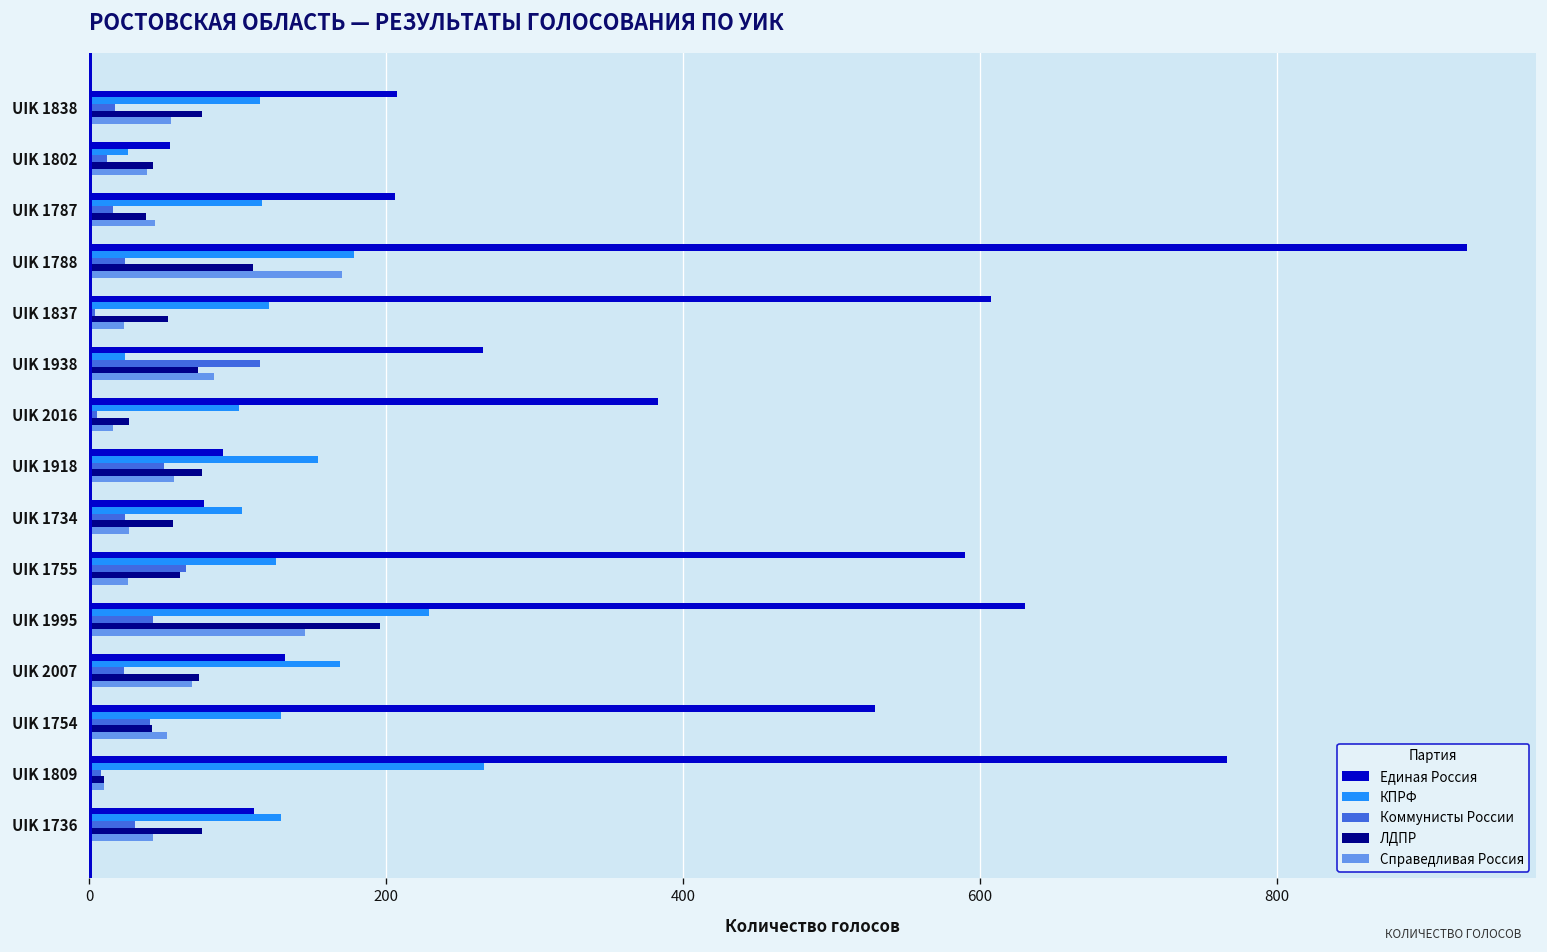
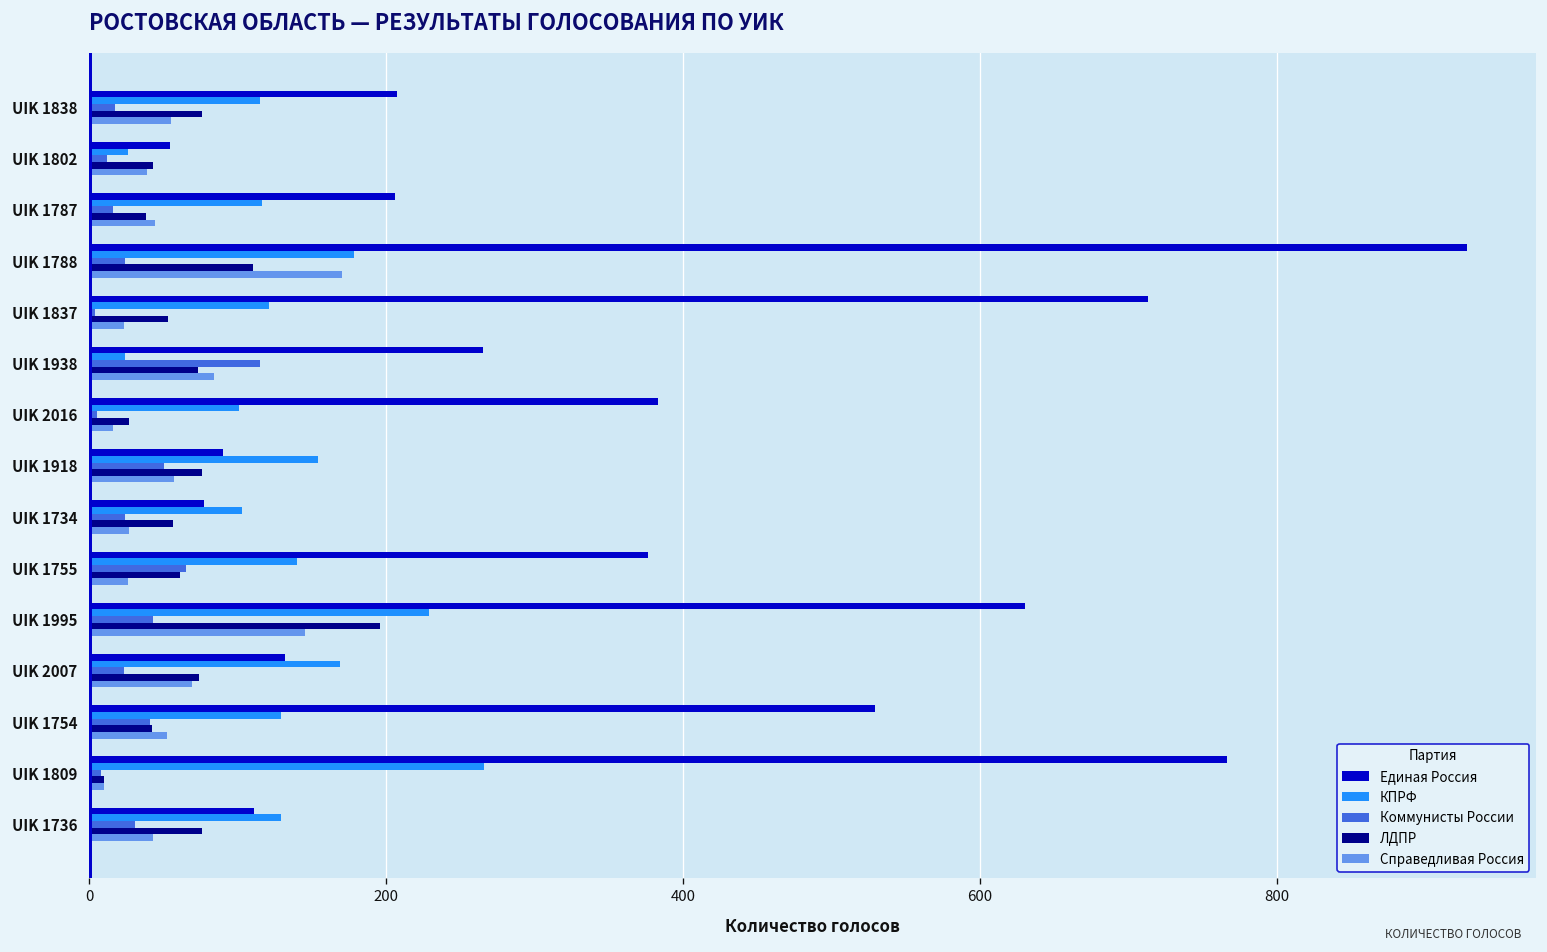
Единая Россия, UIK 1837: 607 -> 713
Единая Россия, UIK 1755: 590 -> 376
КПРФ, UIK 1755: 126 -> 140
